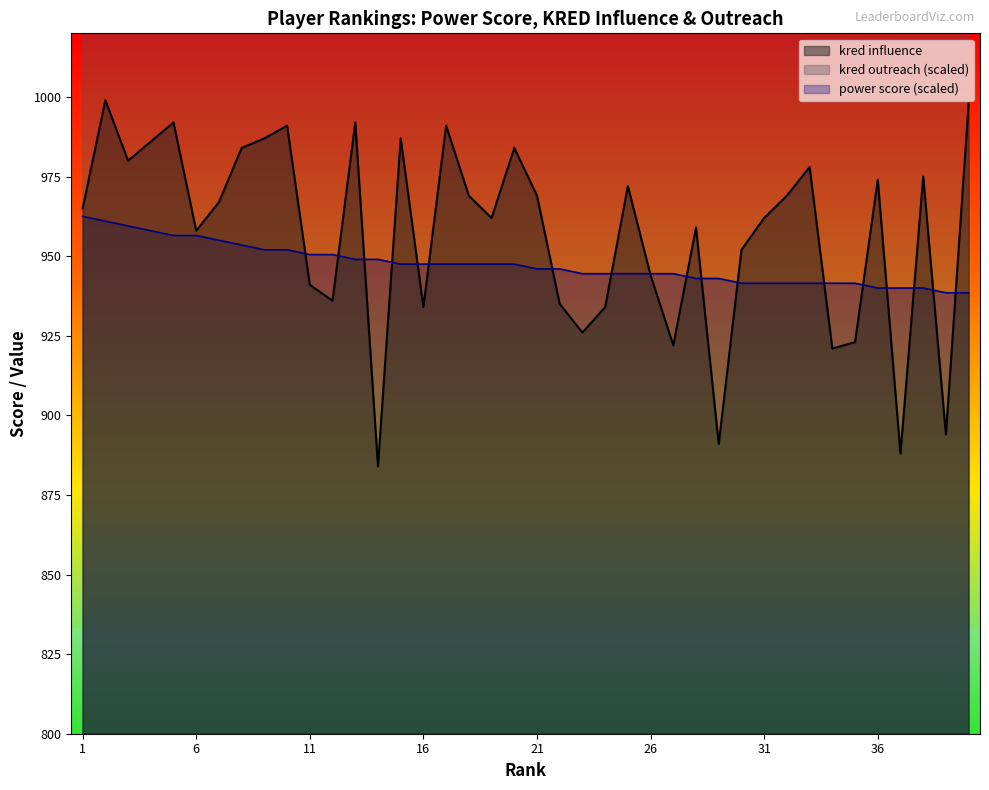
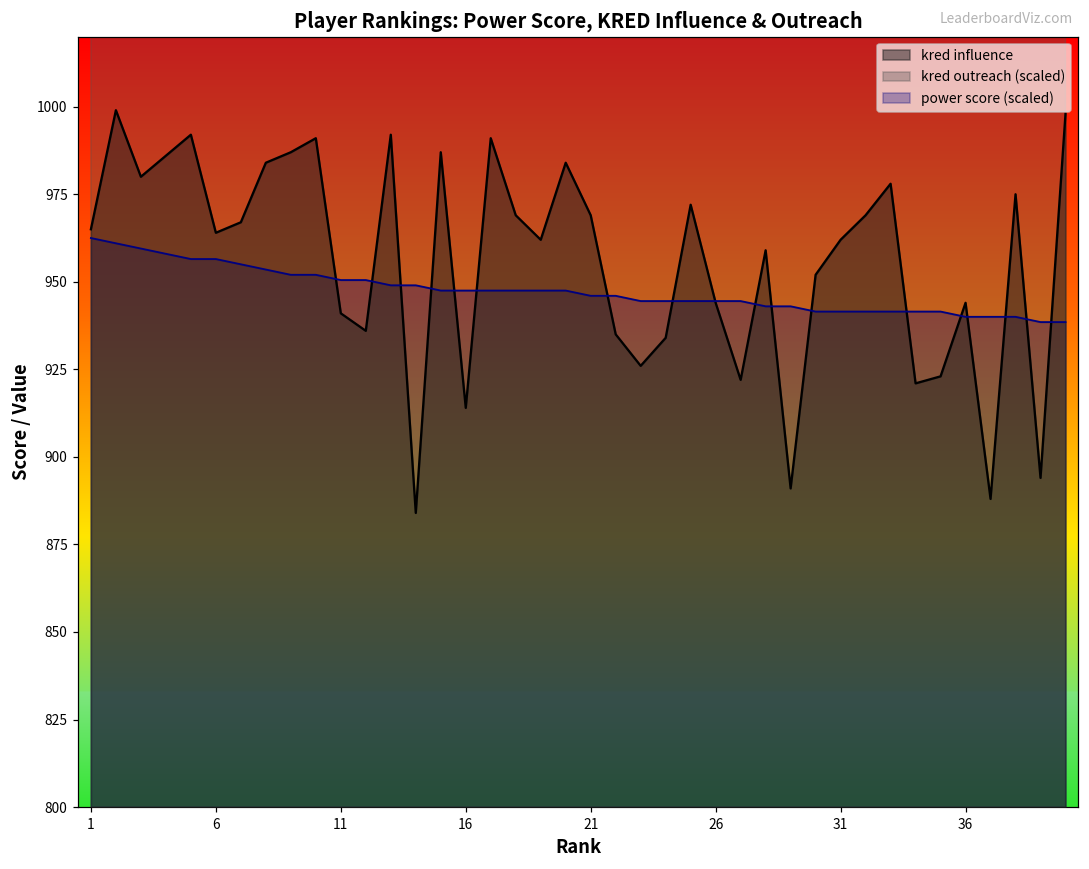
kred influence, 6: 958 -> 964
kred influence, 16: 934 -> 914
kred influence, 36: 974 -> 944
